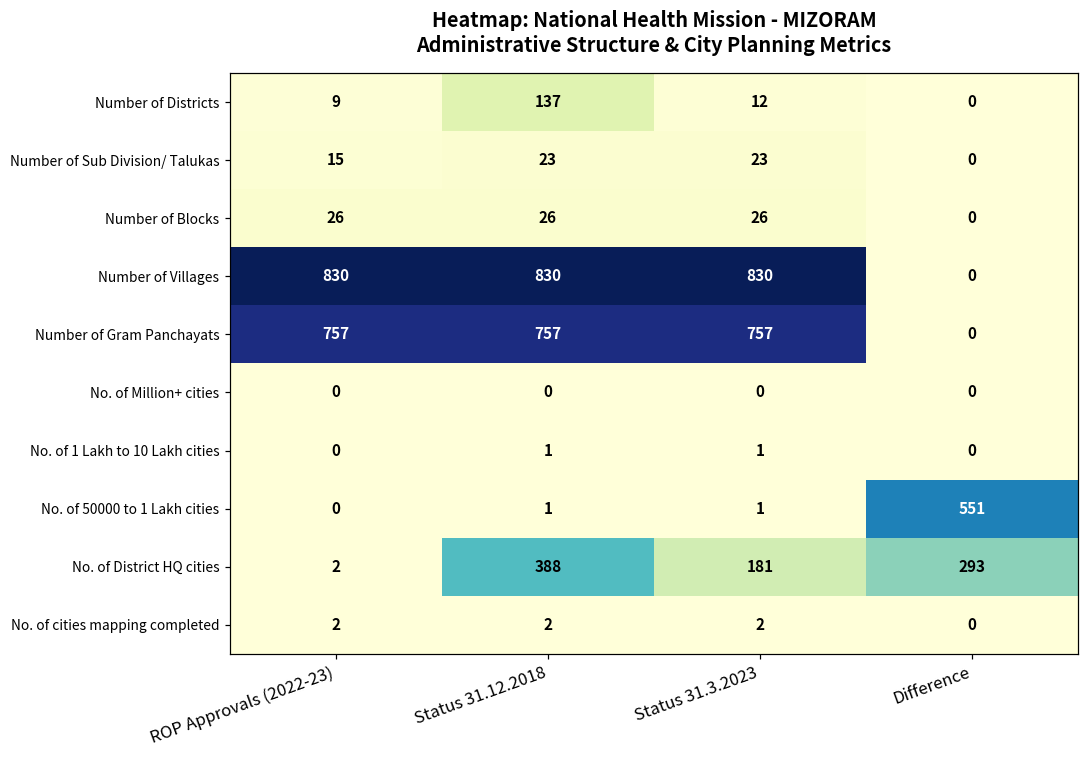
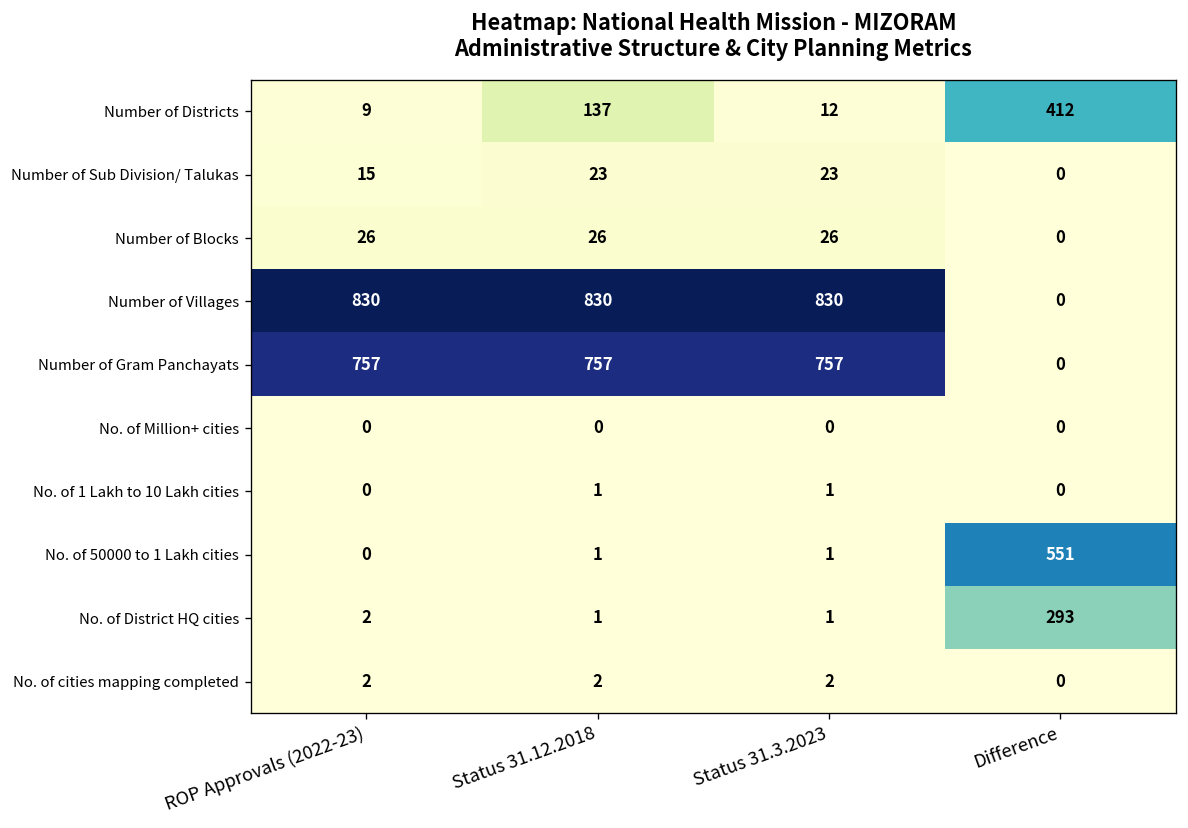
Number of Districts, Difference: 0 -> 412
No. of District HQ cities, Status 31.12.2018: 388 -> 1
No. of District HQ cities, Status 31.3.2023: 181 -> 1
